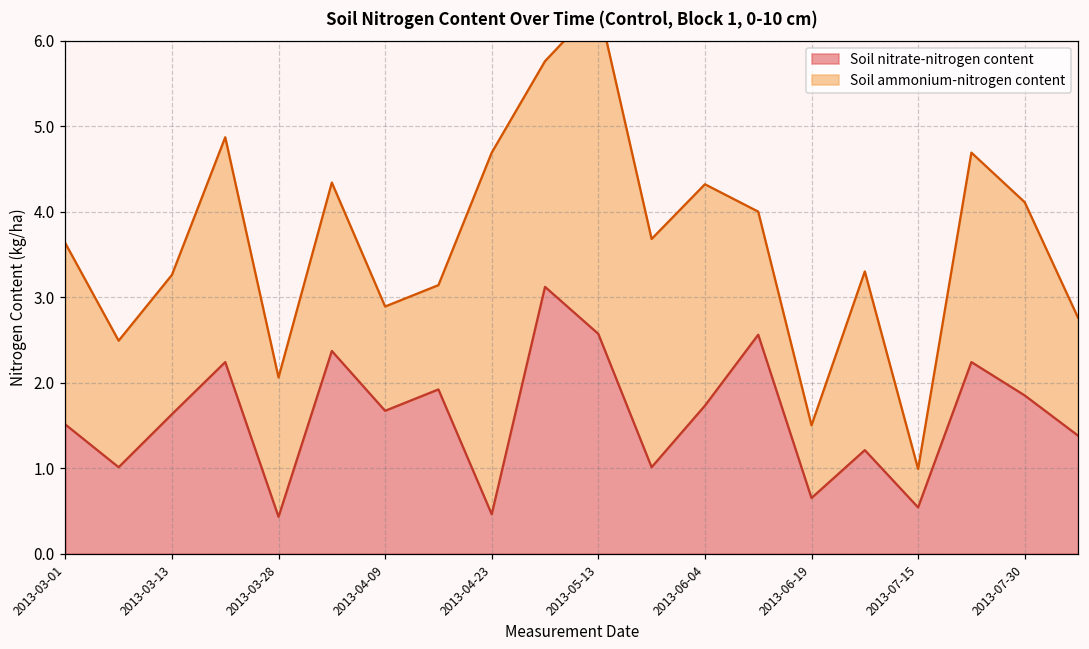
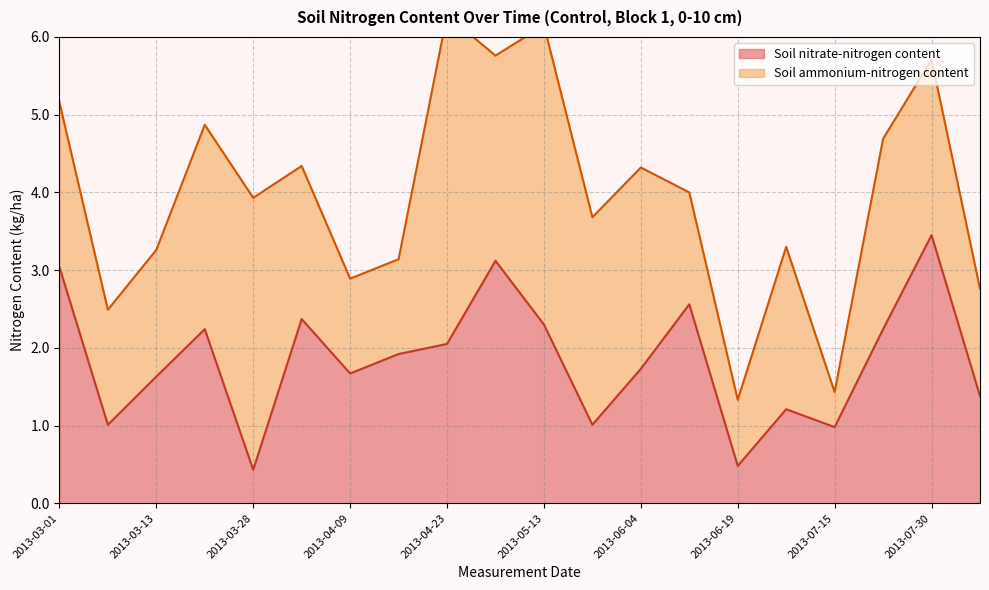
Soil nitrate-nitrogen content, 2013-03-01: 1.5 -> 3.0
Soil ammonium-nitrogen content, 2013-03-28: 1.6 -> 3.5
Soil nitrate-nitrogen content, 2013-04-23: 0.5 -> 2.1
Soil nitrate-nitrogen content, 2013-05-13: 2.6 -> 2.3
Soil nitrate-nitrogen content, 2013-06-19: 0.7 -> 0.5
Soil nitrate-nitrogen content, 2013-07-15: 0.5 -> 1.0
Soil nitrate-nitrogen content, 2013-07-30: 1.9 -> 3.5
